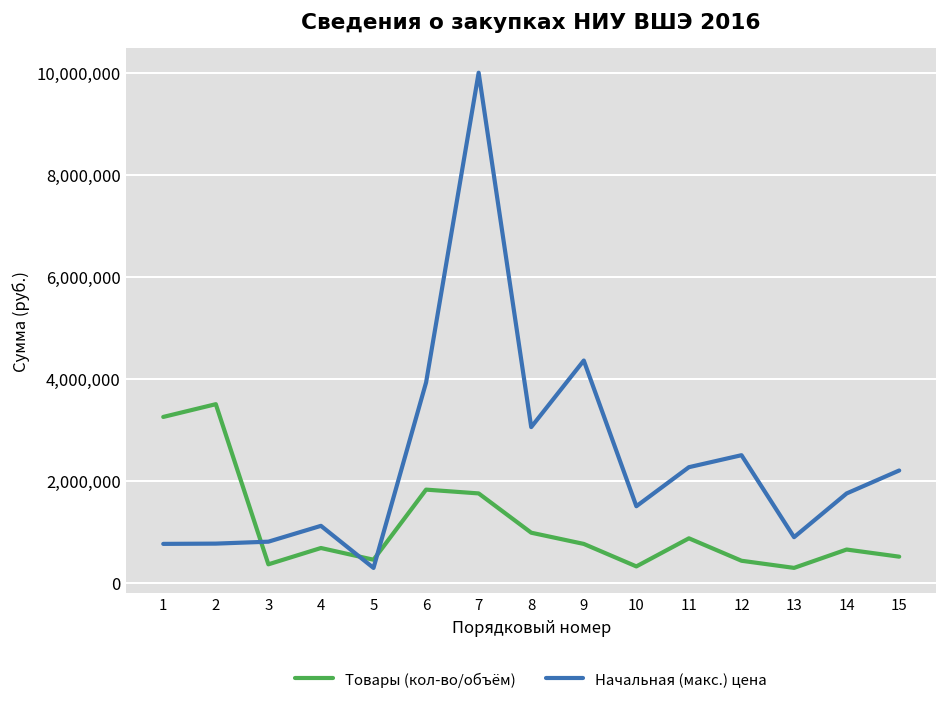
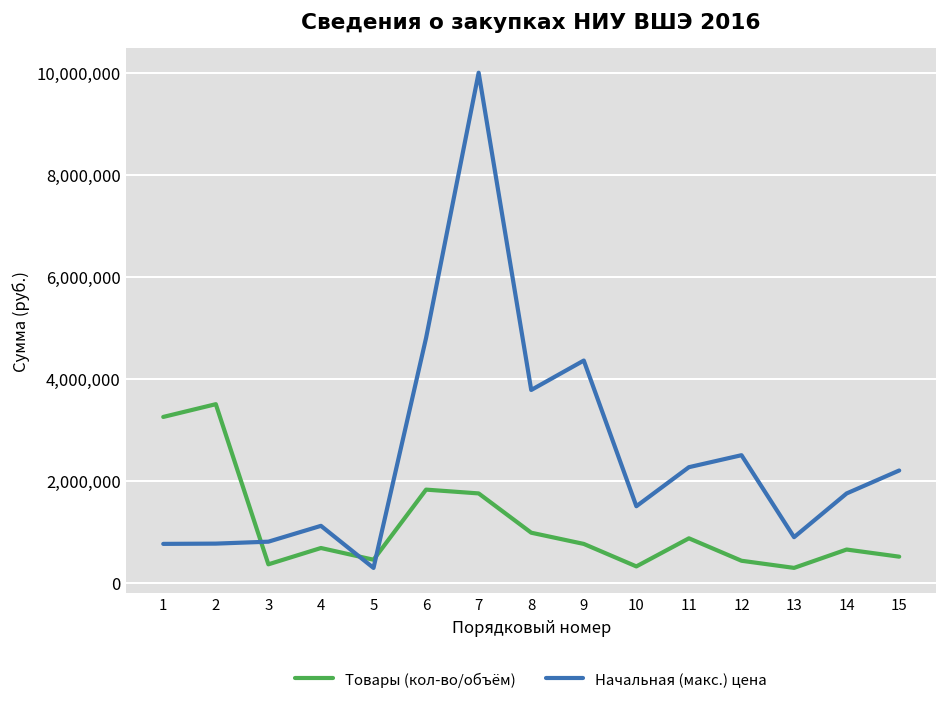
Начальная (макс.) цена, 6: 3,900,000 -> 4,800,000
Начальная (макс.) цена, 8: 3,100,000 -> 3,800,000
